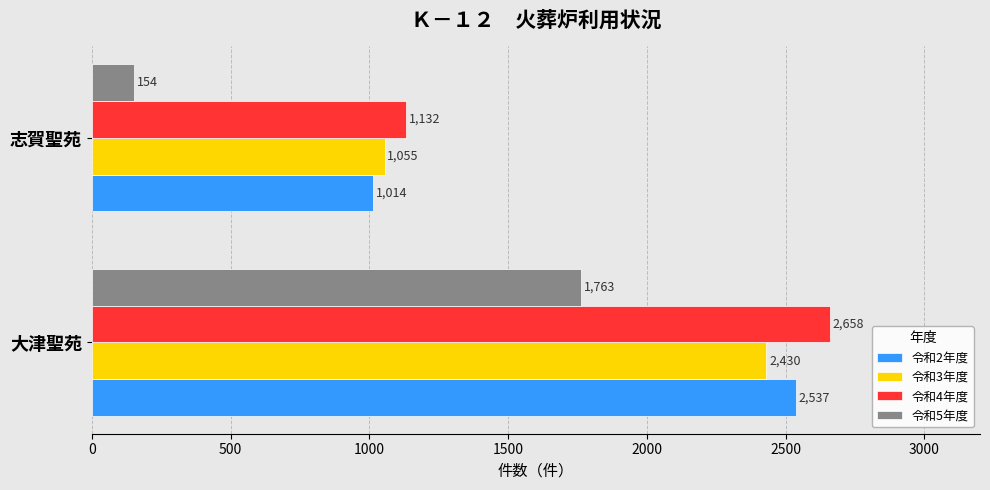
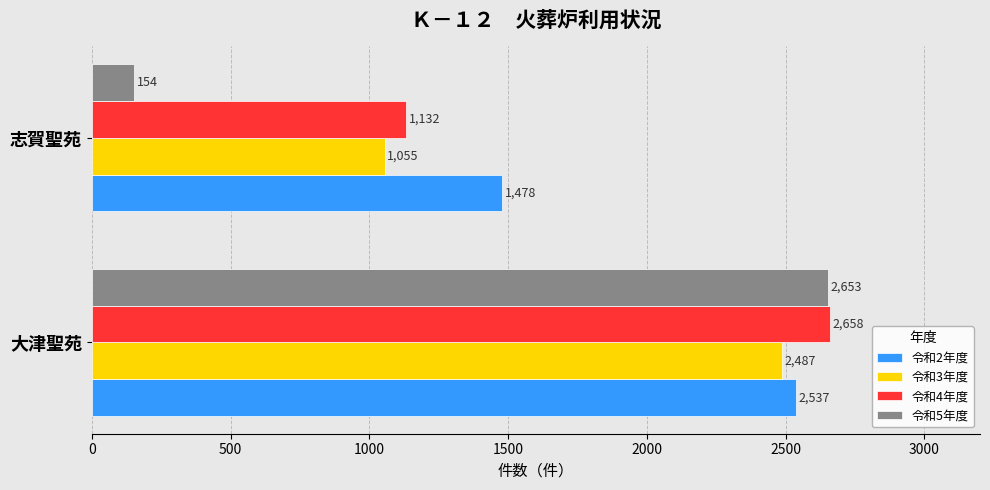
令和2年度, 志賀聖苑: 1,014 -> 1,478
令和5年度, 大津聖苑: 1,763 -> 2,653
令和3年度, 大津聖苑: 2,430 -> 2,487
